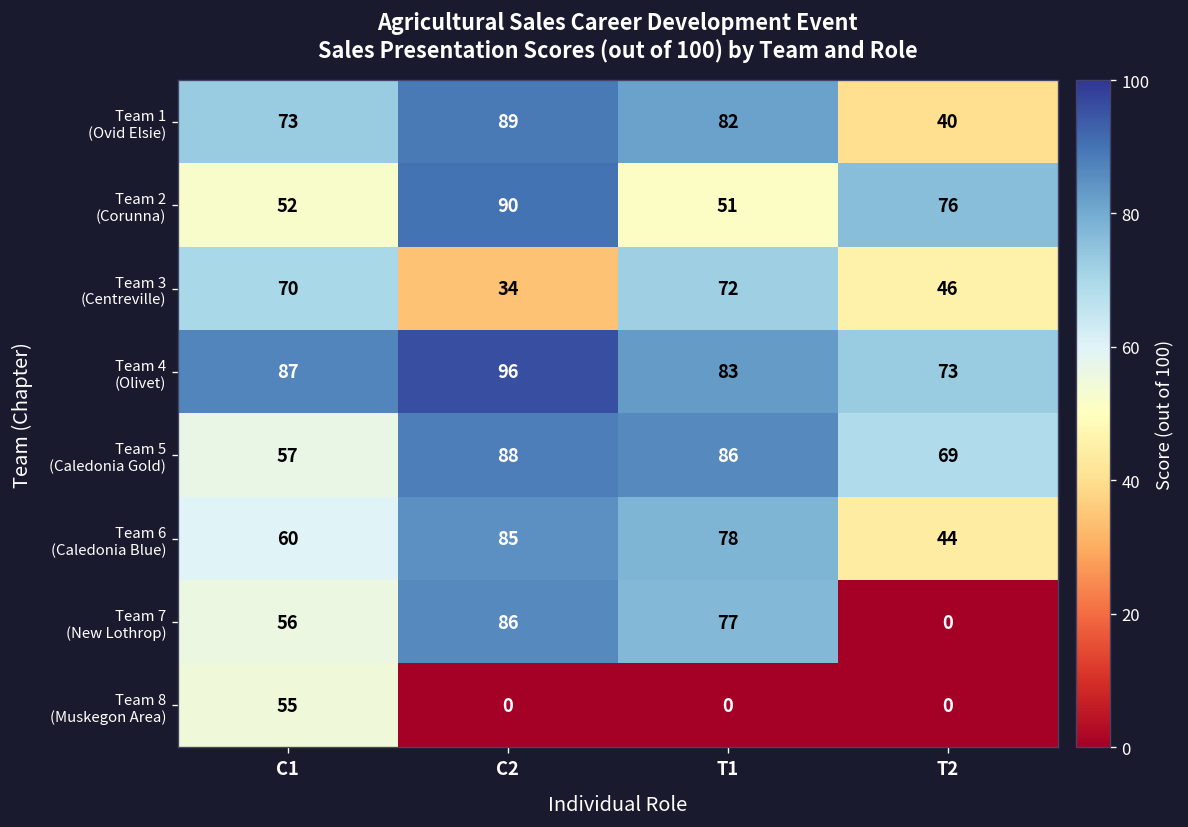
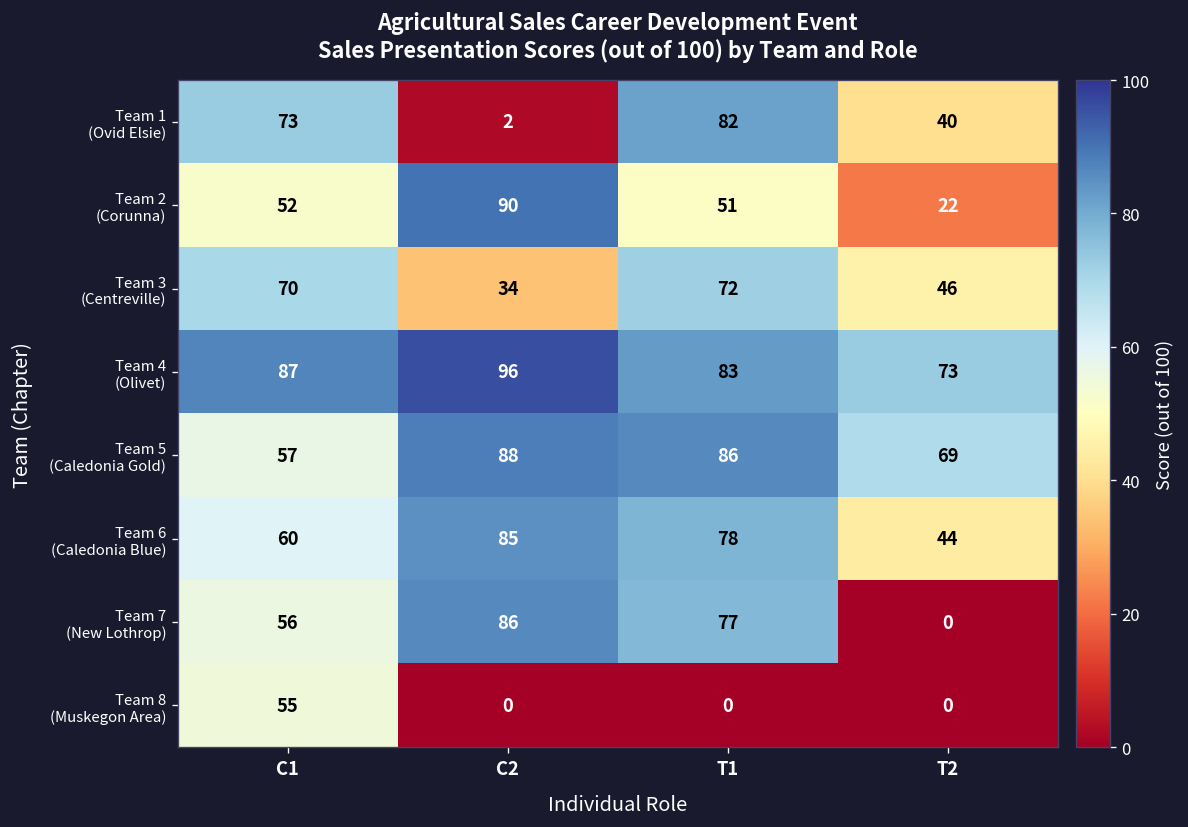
Team 1 (Ovid Elsie), C2: 89 -> 2
Team 2 (Corunna), T2: 76 -> 22
